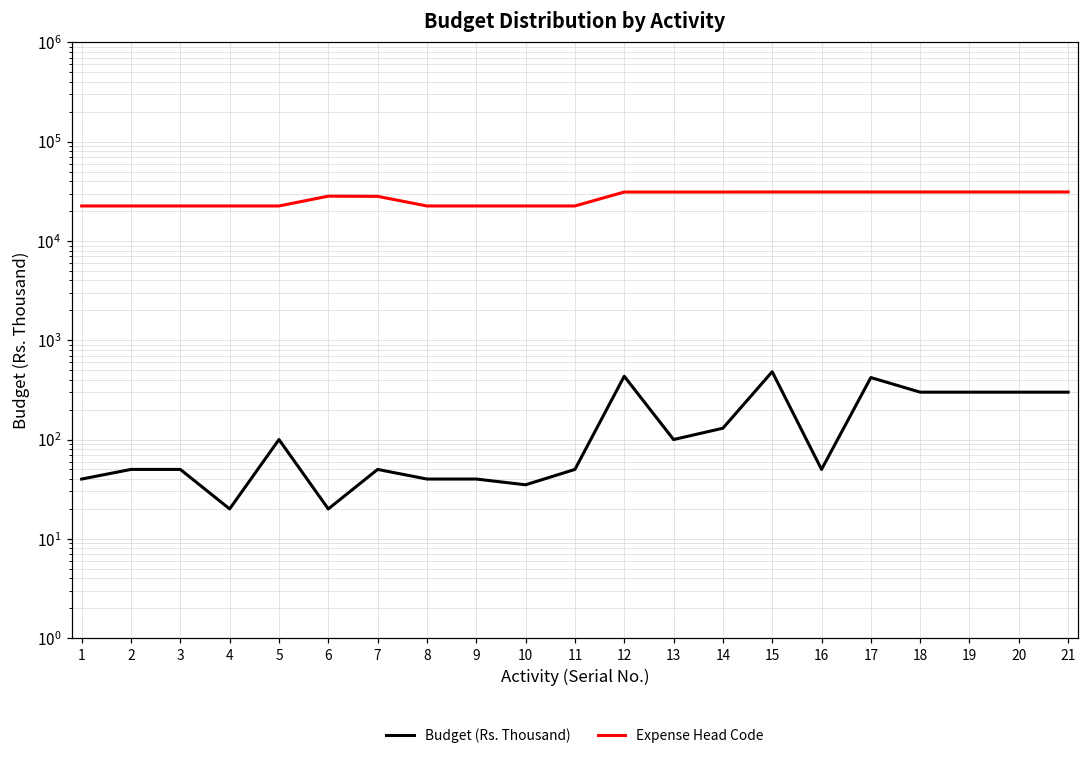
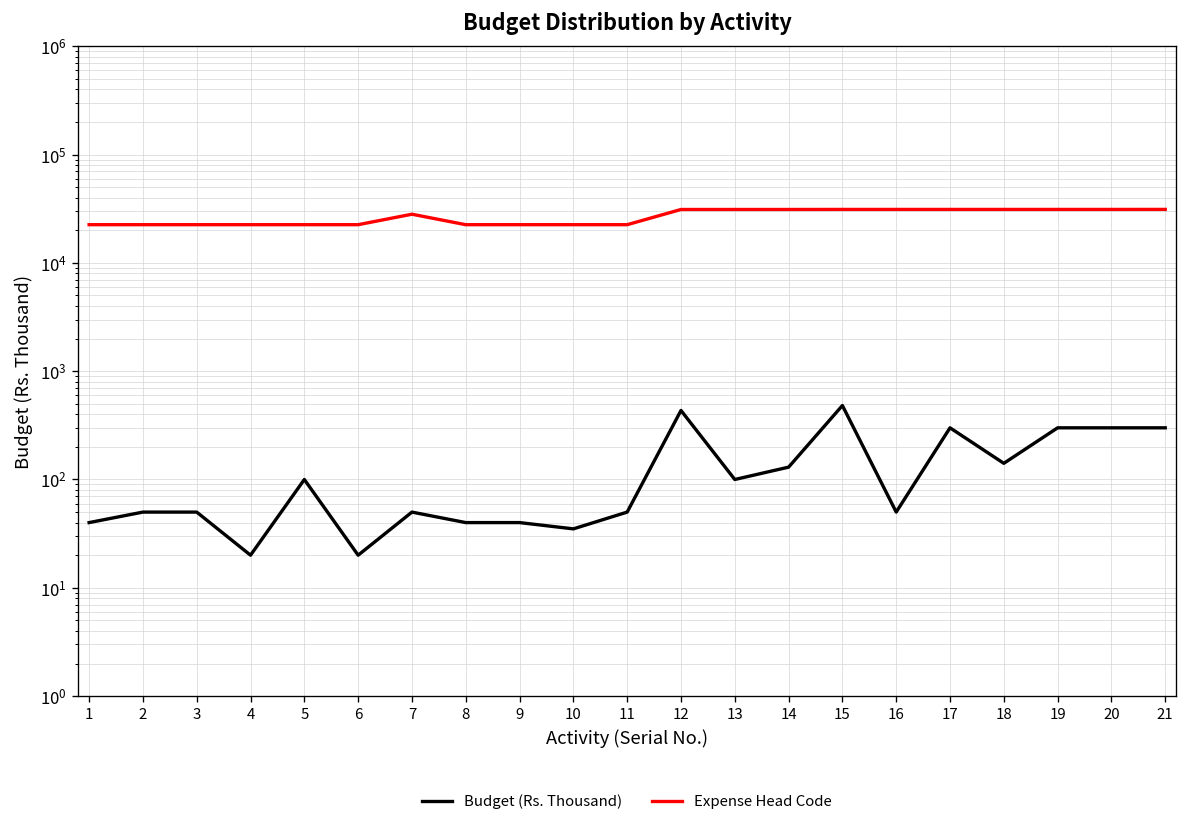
Expense Head Code, 6: 28000 -> 23000
Budget (Rs. Thousand), 17: 400 -> 300
Budget (Rs. Thousand), 18: 300 -> 140
